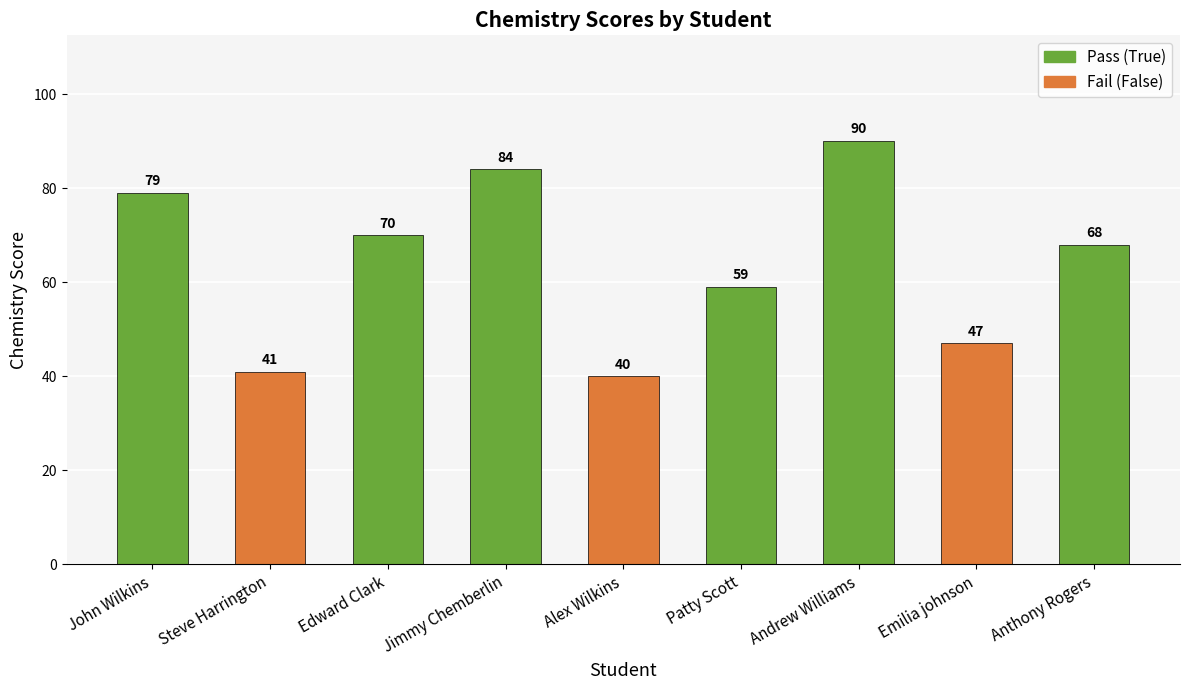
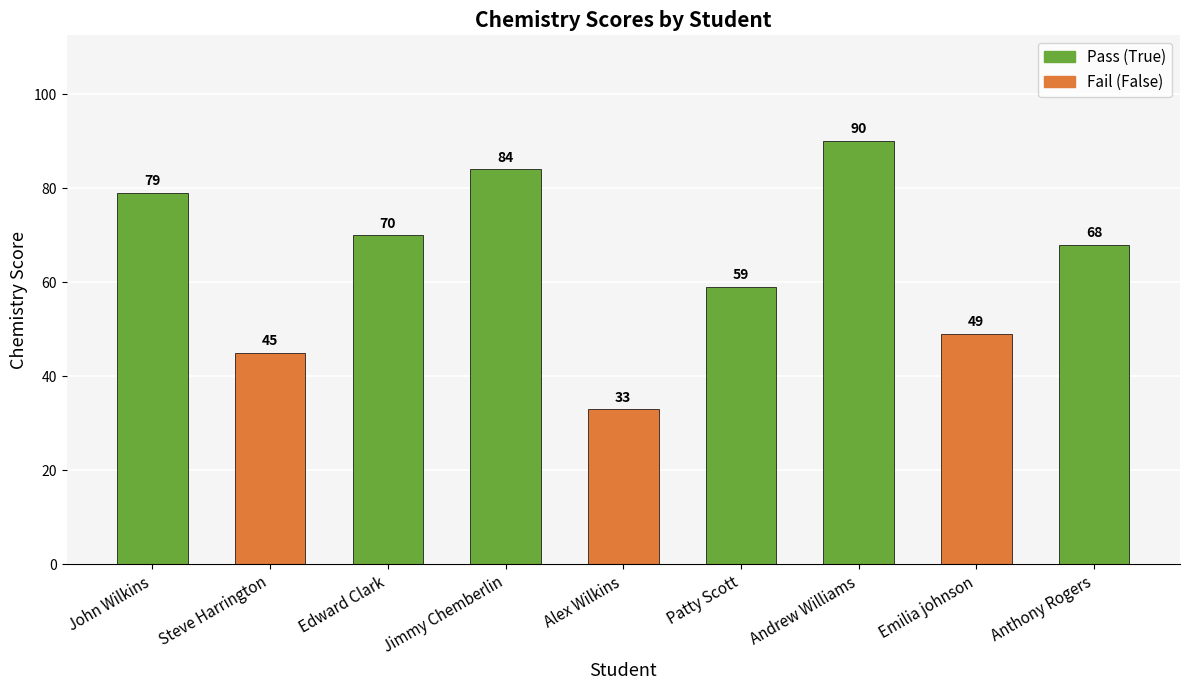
Steve Harrington: 41 -> 45
Alex Wilkins: 40 -> 33
Emilia johnson: 47 -> 49
